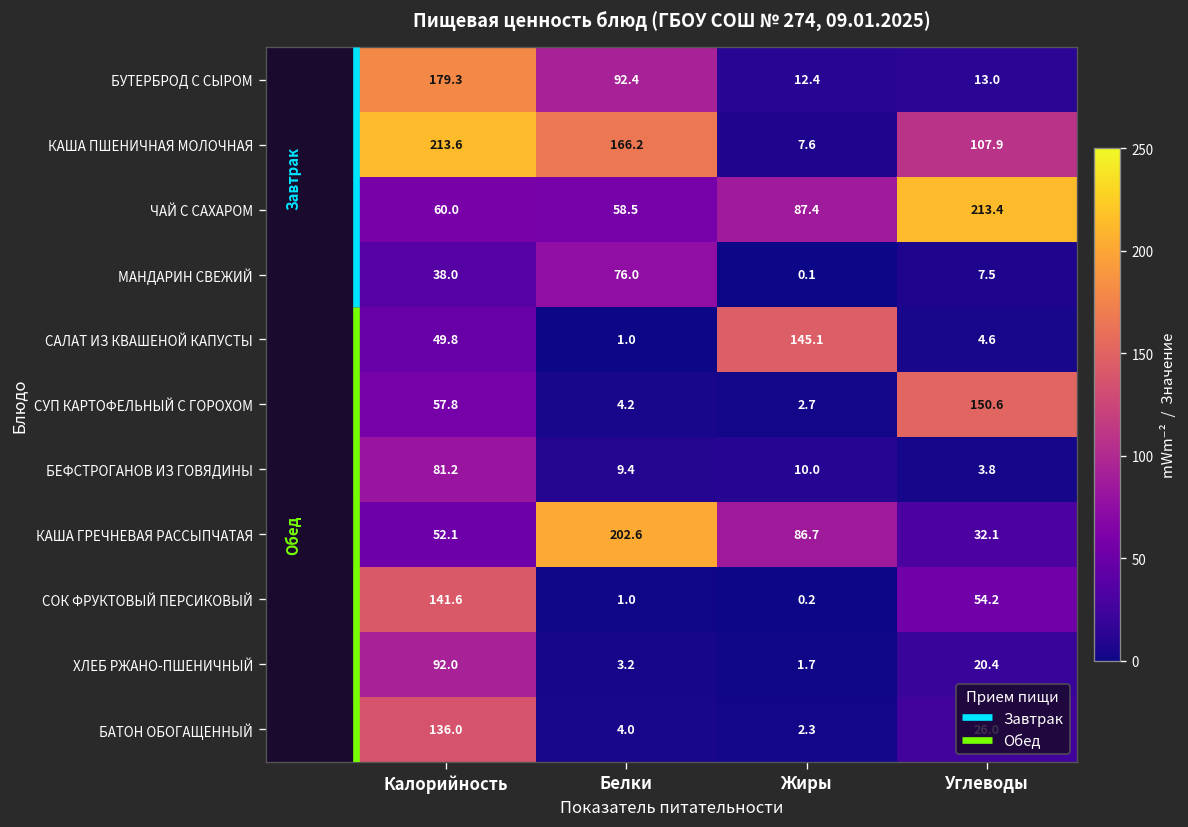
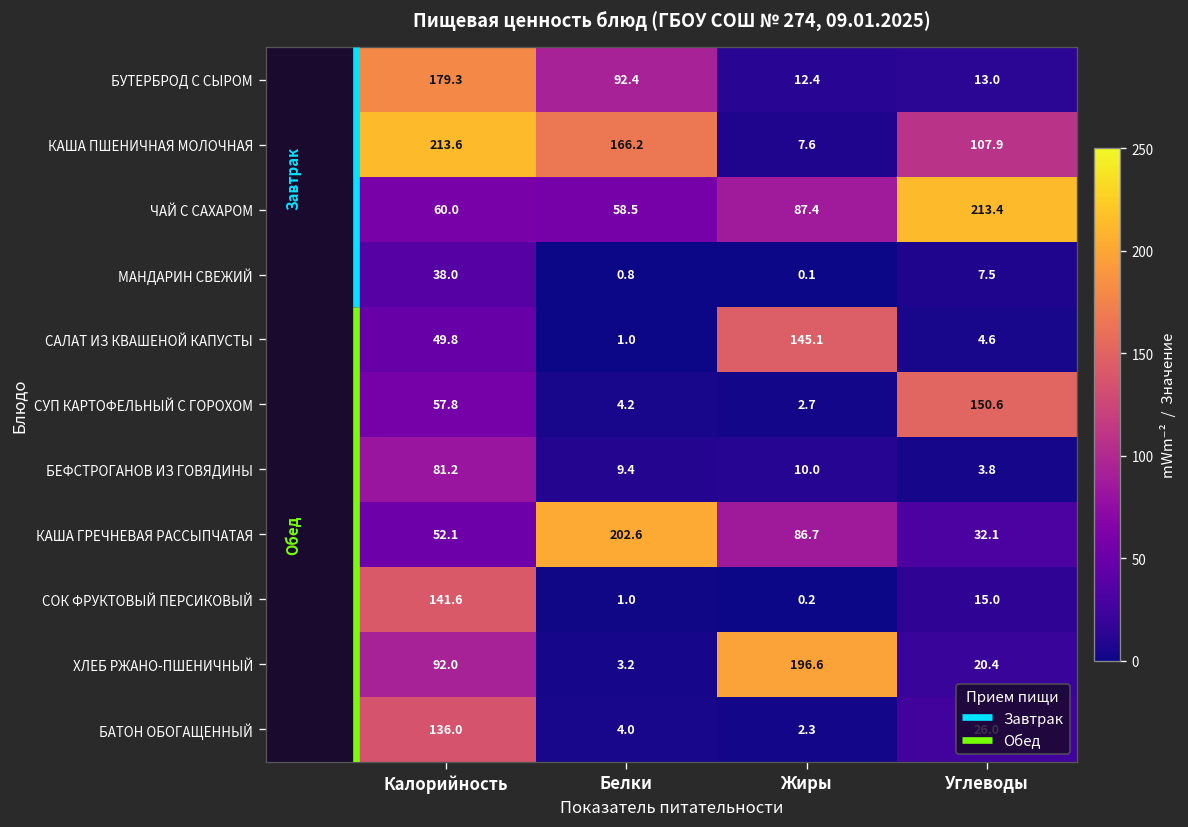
МАНДАРИН СВЕЖИЙ, Белки: 76.0 -> 0.8
СОК ФРУКТОВЫЙ ПЕРСИКОВЫЙ, Углеводы: 54.2 -> 15.0
ХЛЕБ РЖАНО-ПШЕНИЧНЫЙ, Жиры: 1.7 -> 196.6
